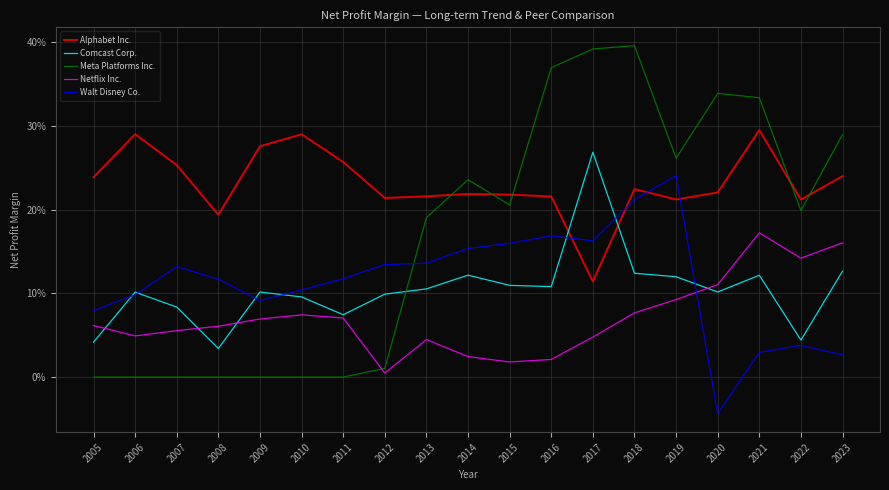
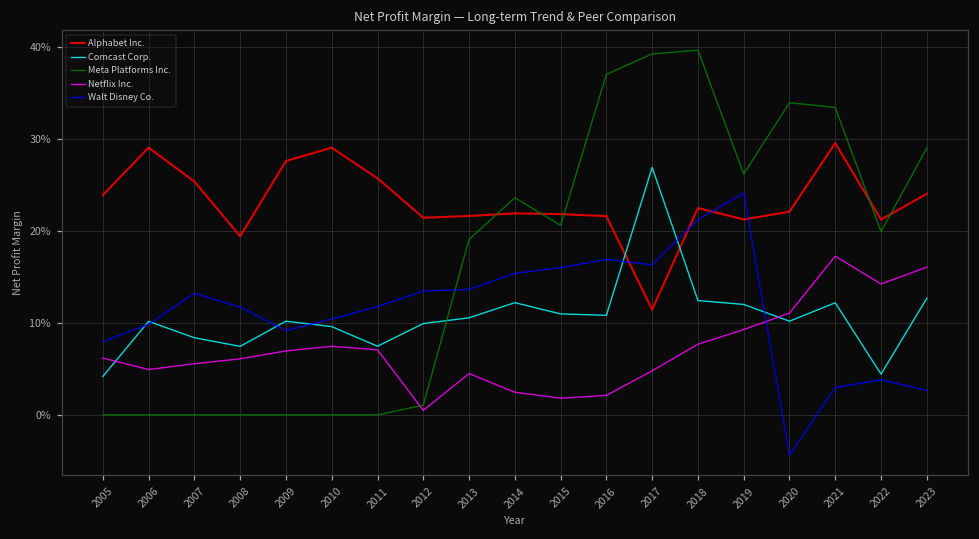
Comcast Corp., 2008: 3% -> 7%
